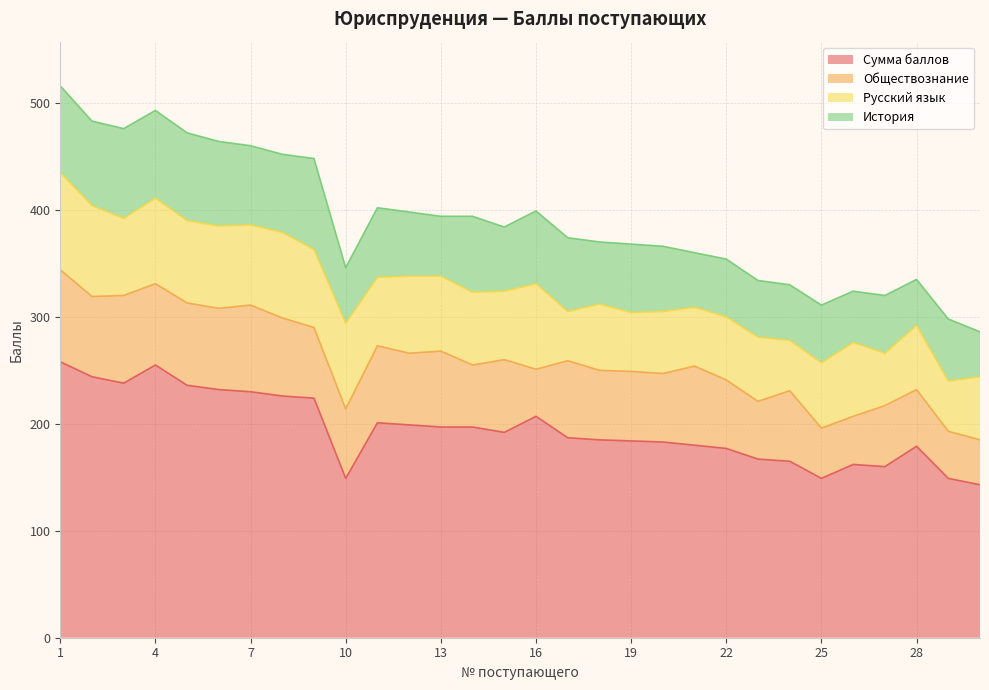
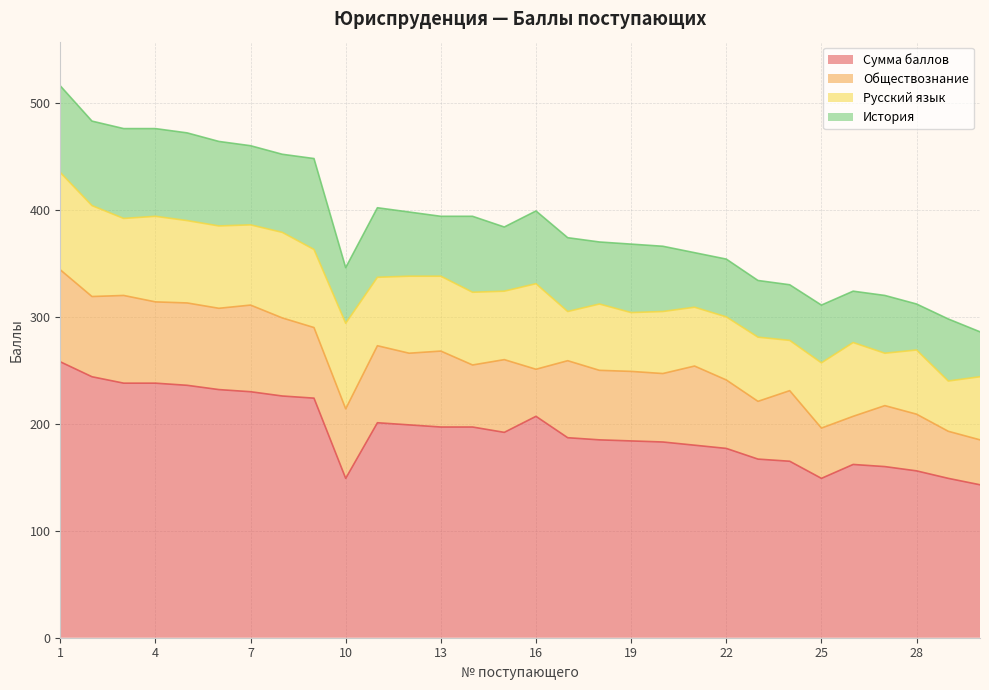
Сумма баллов, 4: 255 -> 238
Сумма баллов, 28: 179 -> 156
